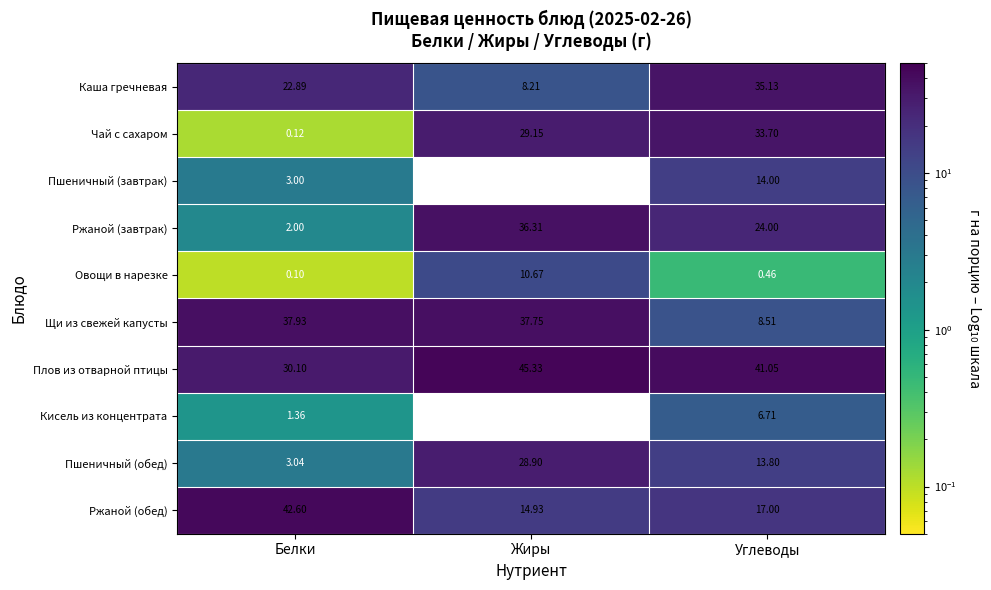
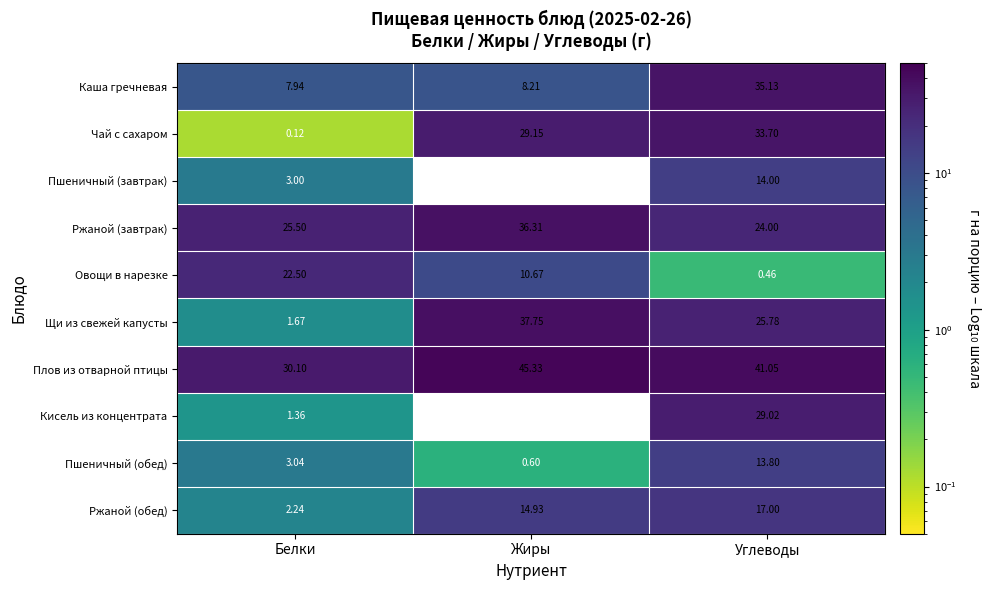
Каша гречневая, Белки: 22.89 -> 7.94
Ржаной (завтрак), Белки: 2.00 -> 25.50
Овощи в нарезке, Белки: 0.10 -> 22.50
Щи из свежей капусты, Белки: 37.93 -> 1.67
Щи из свежей капусты, Углеводы: 8.51 -> 25.78
Кисель из концентрата, Углеводы: 6.71 -> 29.02
Пшеничный (обед), Жиры: 28.90 -> 0.60
Ржаной (обед), Белки: 42.60 -> 2.24
